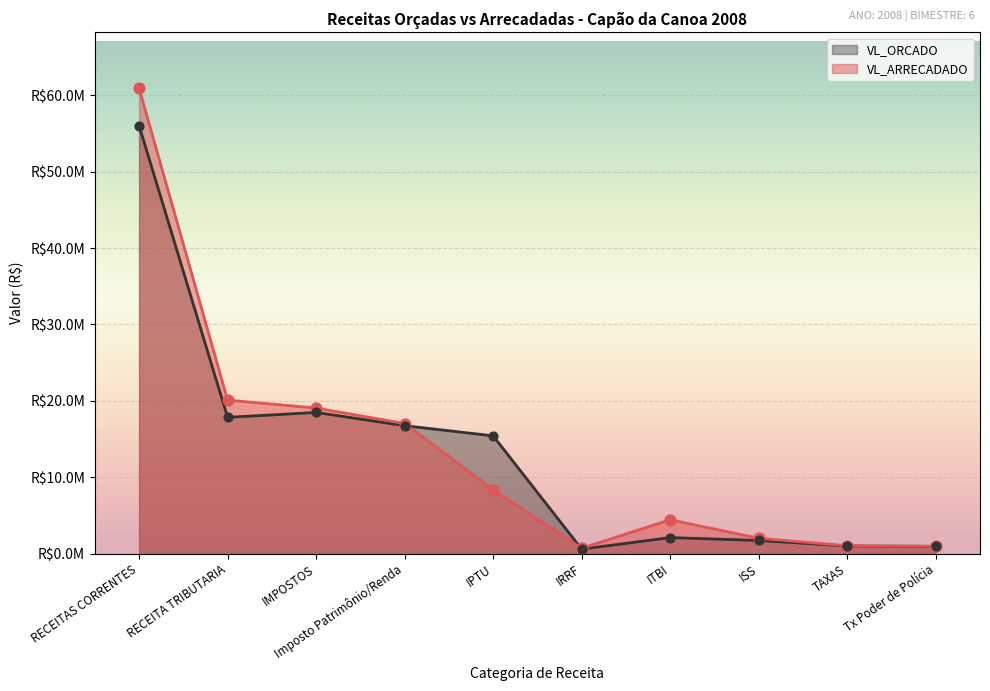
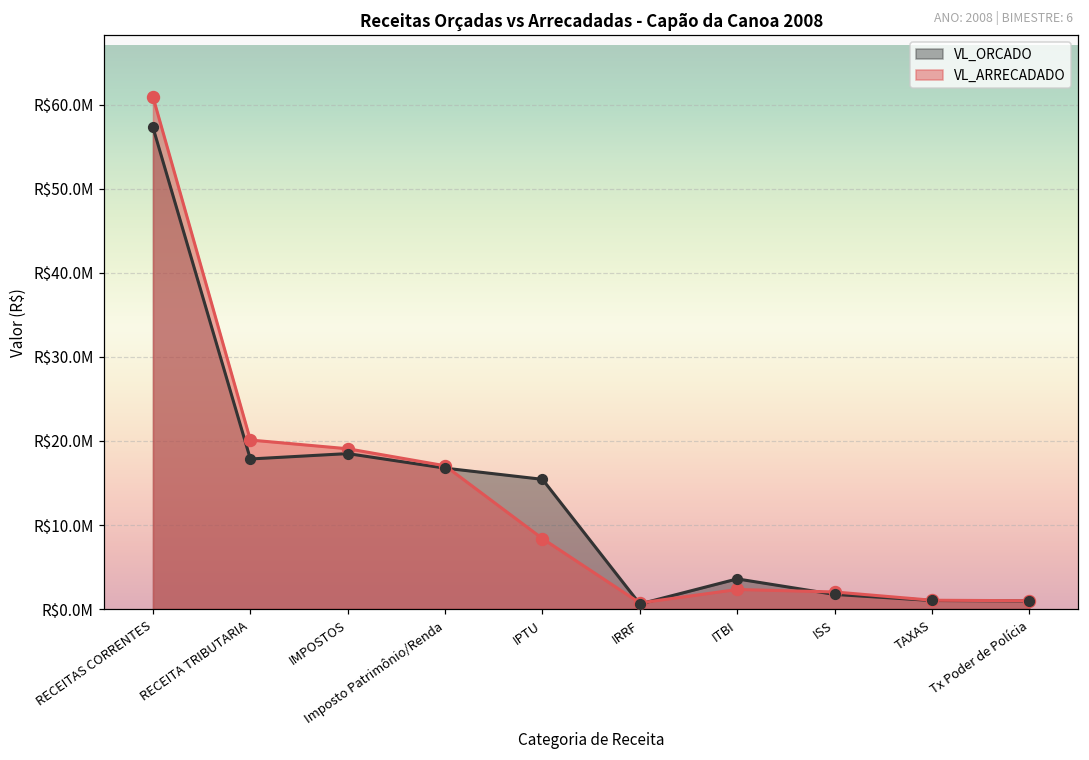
VL_ORCADO, RECEITAS CORRENTES: R$56000000 -> R$57000000
VL_ORCADO, ITBI: R$2000000 -> R$4000000
VL_ARRECADADO, ITBI: R$4000000 -> R$2000000
